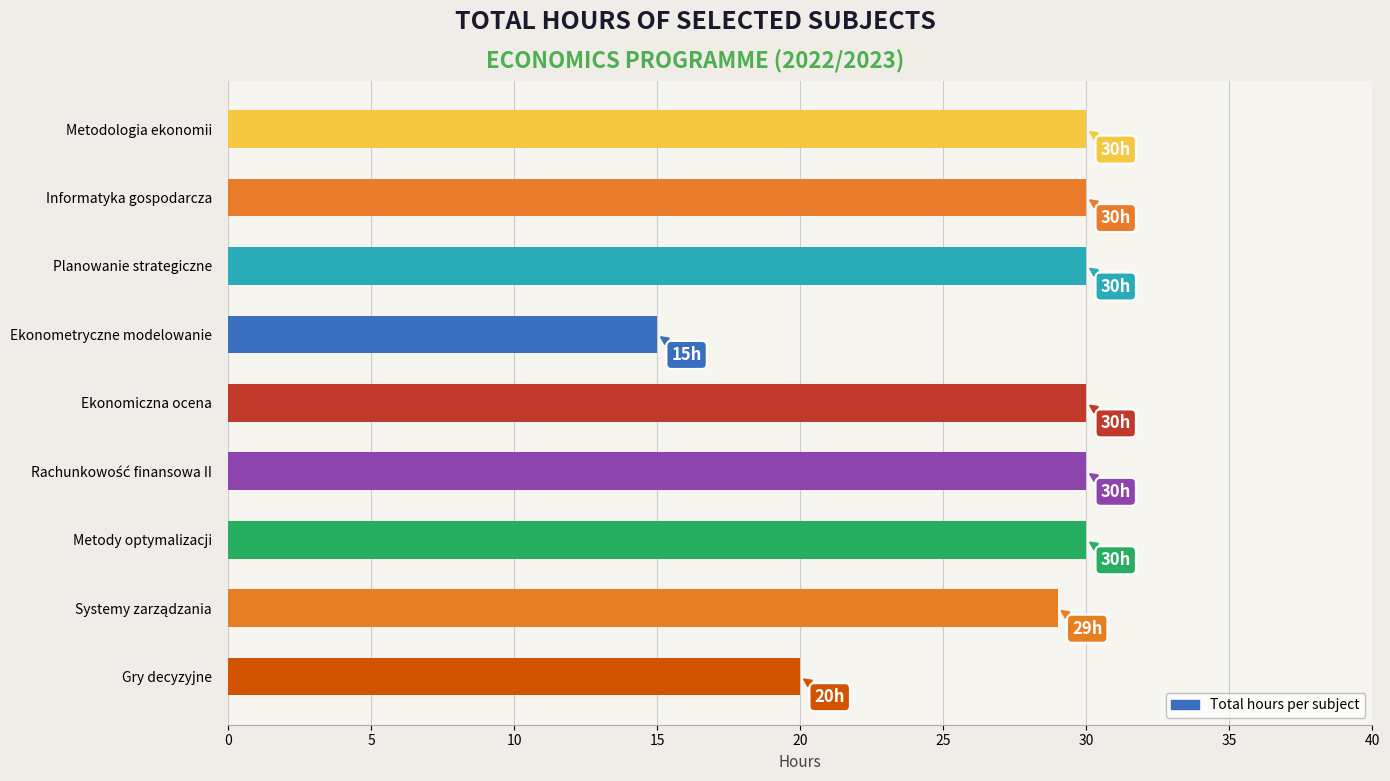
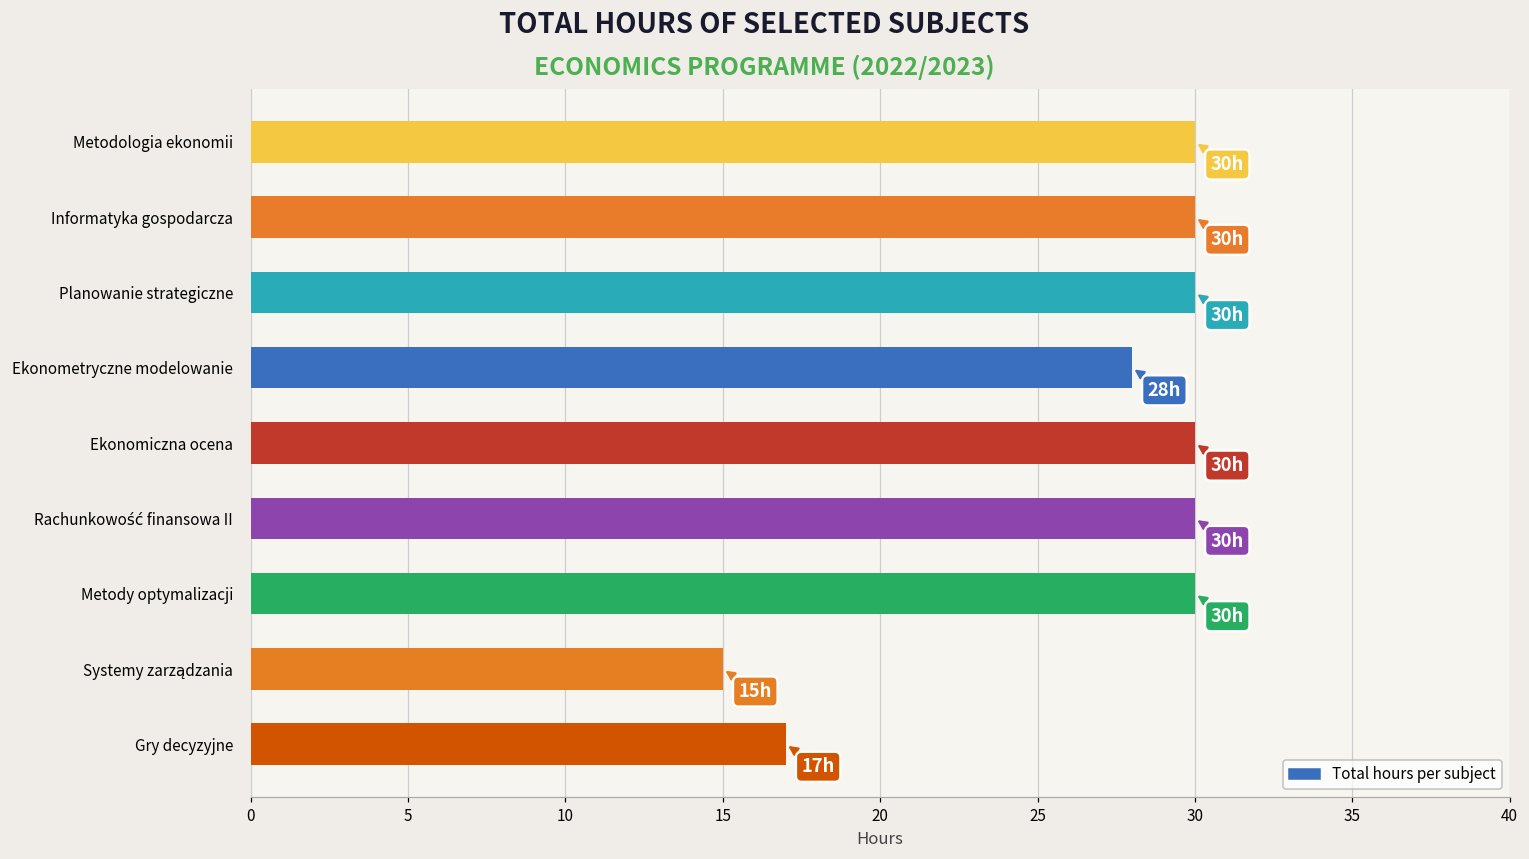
Ekonometryczne modelowanie: 15h -> 28h
Systemy zarządzania: 29h -> 15h
Gry decyzyjne: 20h -> 17h
